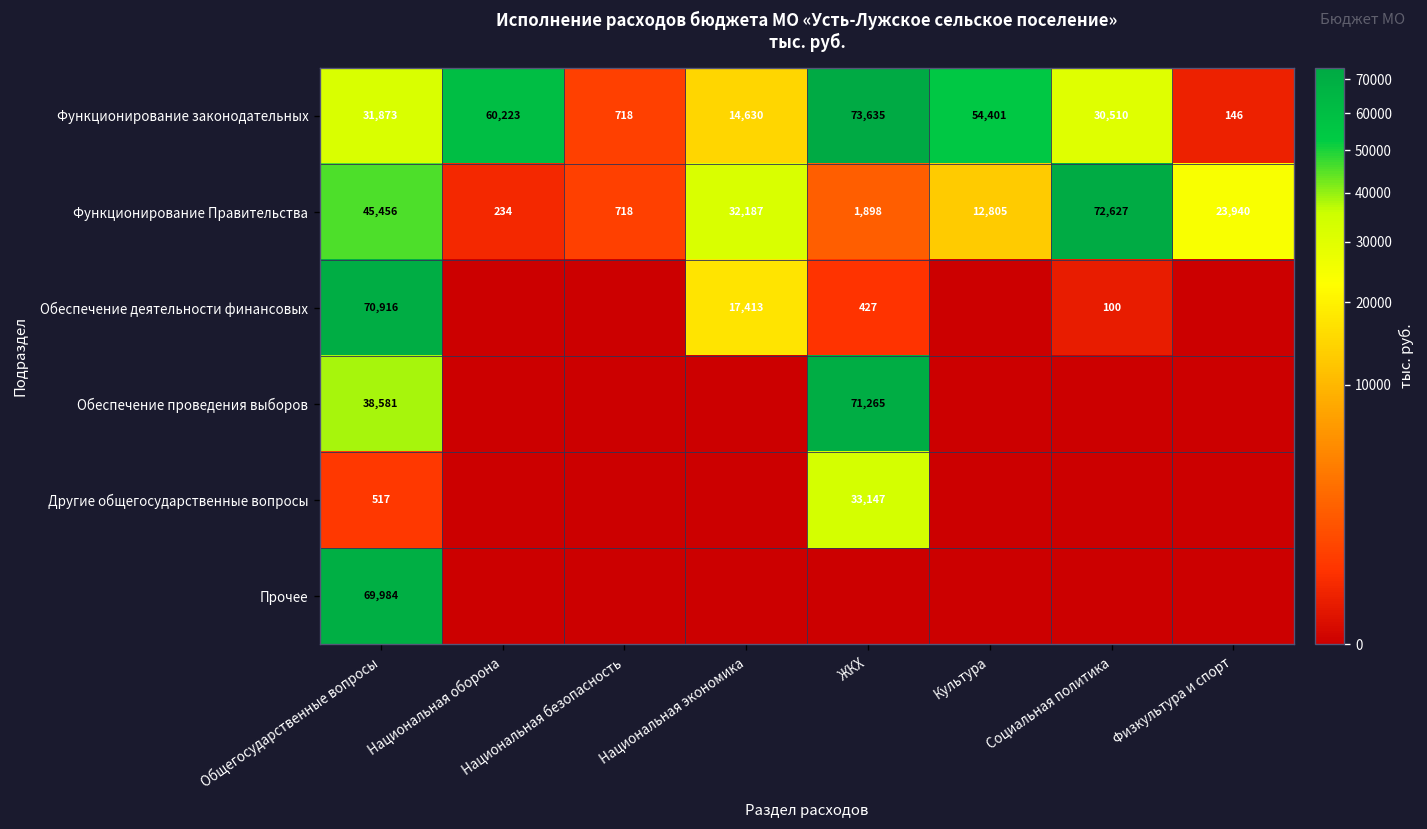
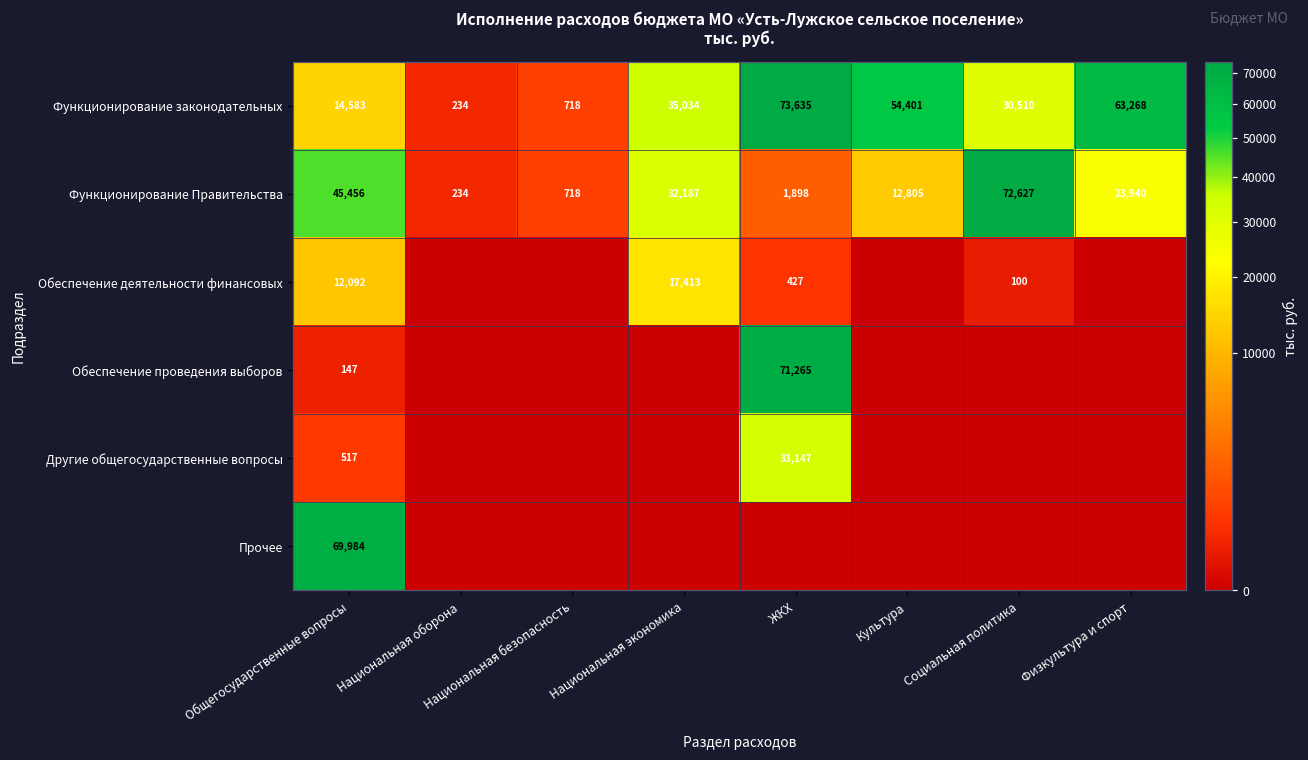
Функционирование законодательных, Общегосударственные вопросы: 31,873 -> 14,583
Функционирование законодательных, Национальная оборона: 60,223 -> 234
Функционирование законодательных, Национальная экономика: 14,630 -> 35,034
Функционирование законодательных, Физкультура и спорт: 146 -> 63,268
Обеспечение деятельности финансовых, Общегосударственные вопросы: 70,916 -> 12,092
Обеспечение проведения выборов, Общегосударственные вопросы: 38,581 -> 147
